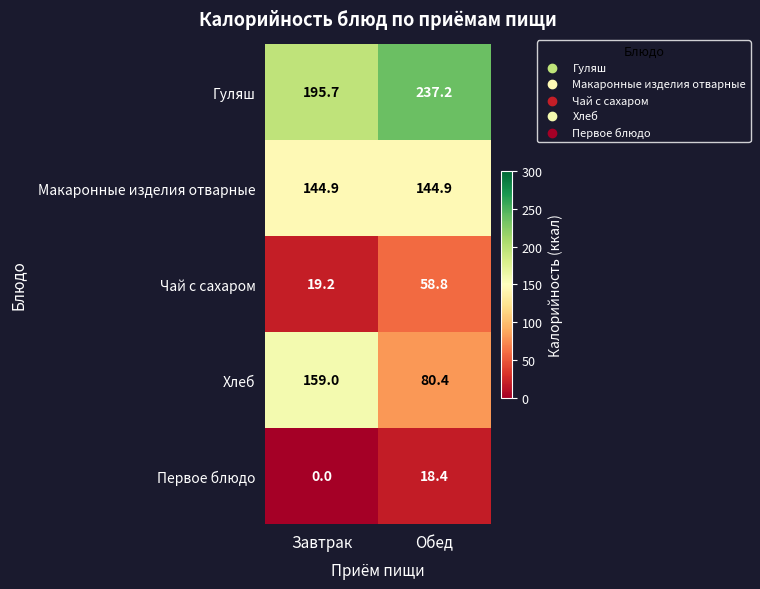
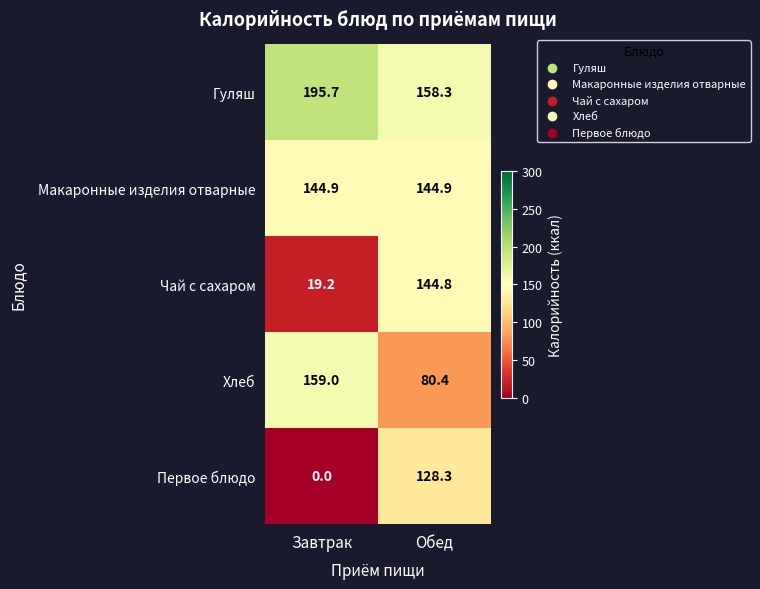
Гуляш, Обед: 237.2 -> 158.3
Чай с сахаром, Обед: 58.8 -> 144.8
Первое блюдо, Обед: 18.4 -> 128.3
